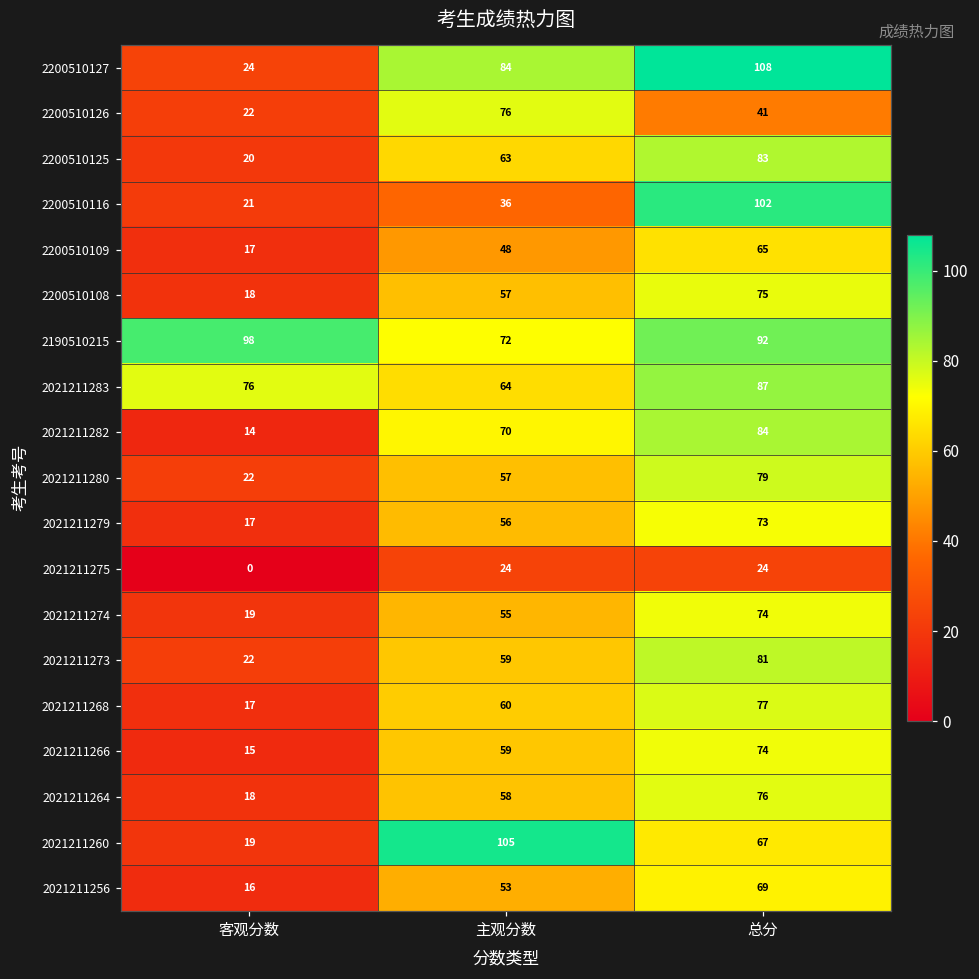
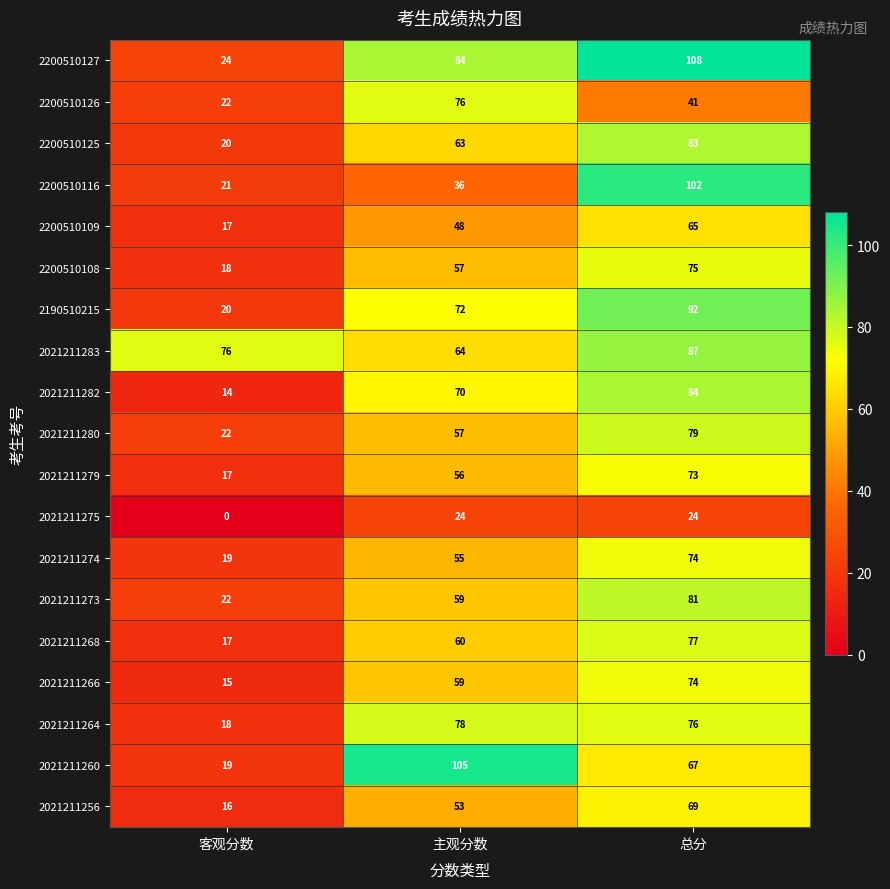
2190510215, 客观分数: 98 -> 20
2021211264, 主观分数: 58 -> 78
